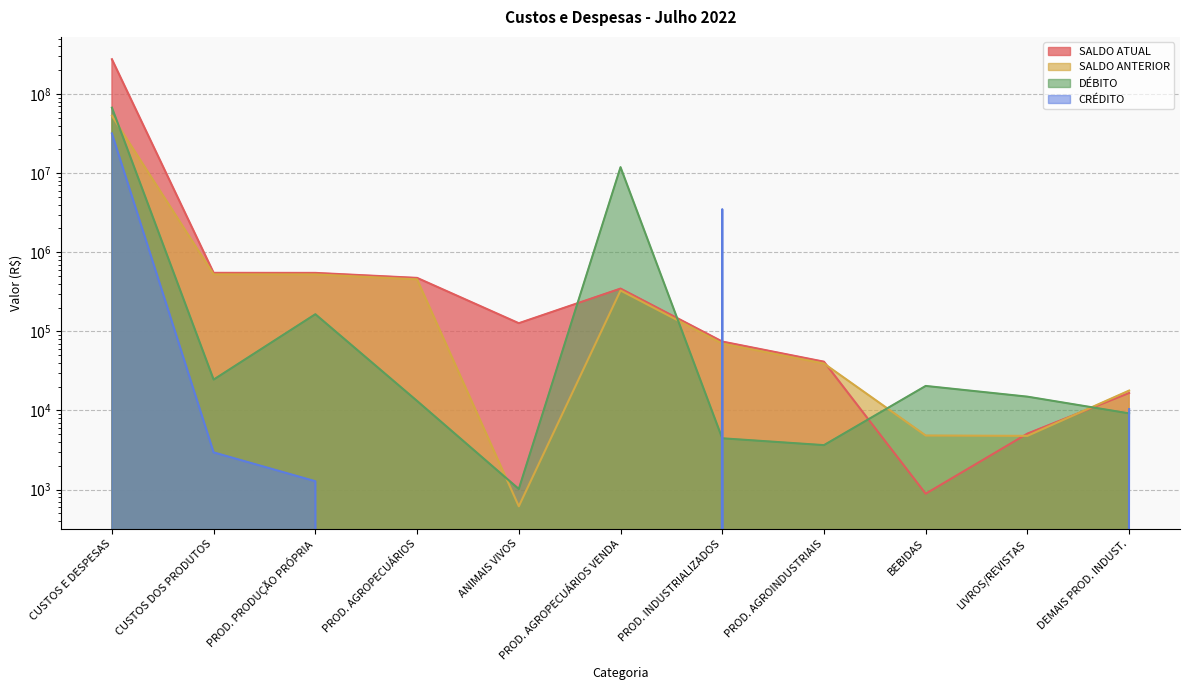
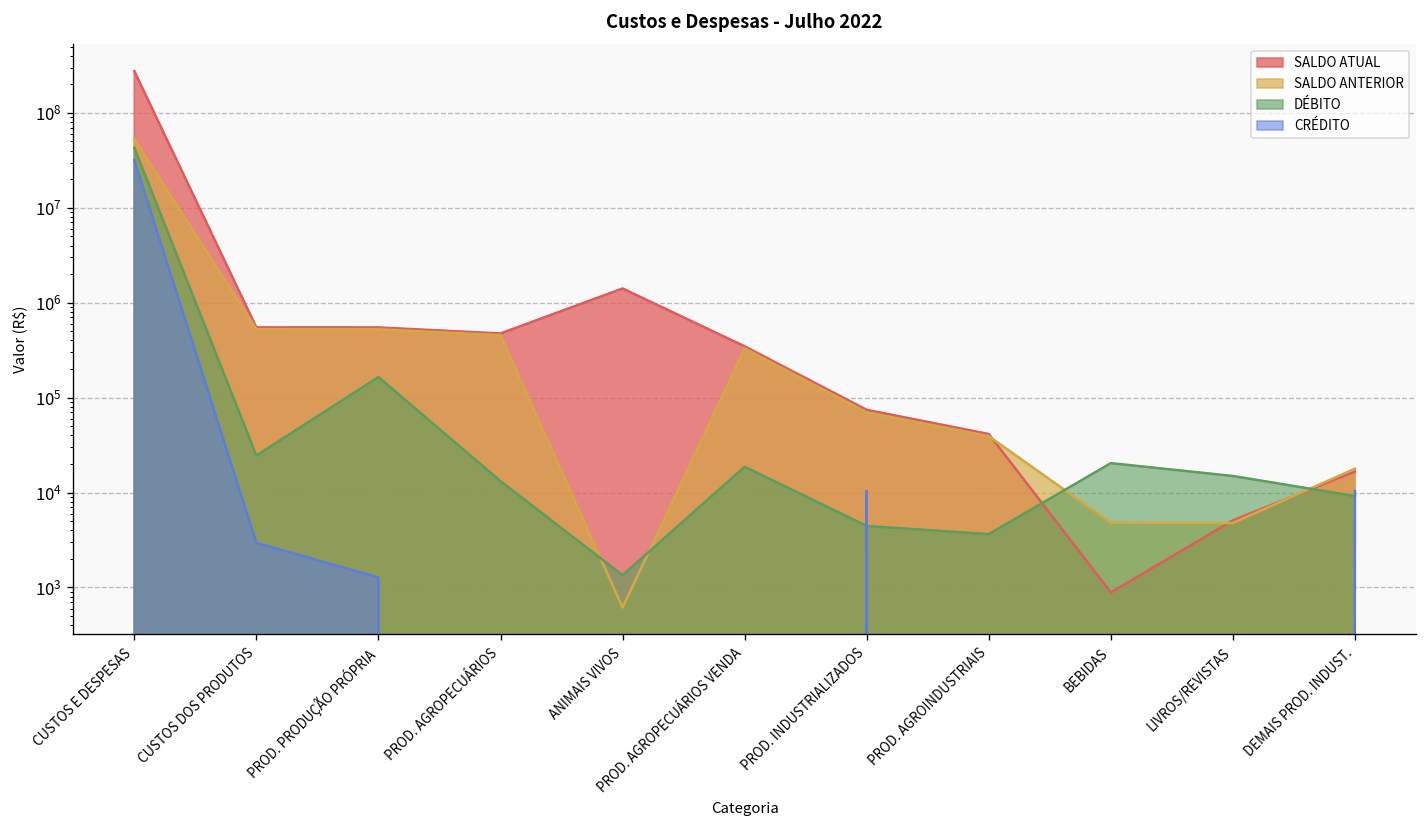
DÉBITO, CUSTOS E DESPESAS: 70000000 -> 40000000
SALDO ATUAL, ANIMAIS VIVOS: 130000 -> 1400000
DÉBITO, ANIMAIS VIVOS: 1000 -> 1300
DÉBITO, PROD. AGROPECUÁRIOS VENDA: 12000000 -> 19000
CRÉDITO, PROD. INDUSTRIALIZADOS: 4000000 -> 10000
